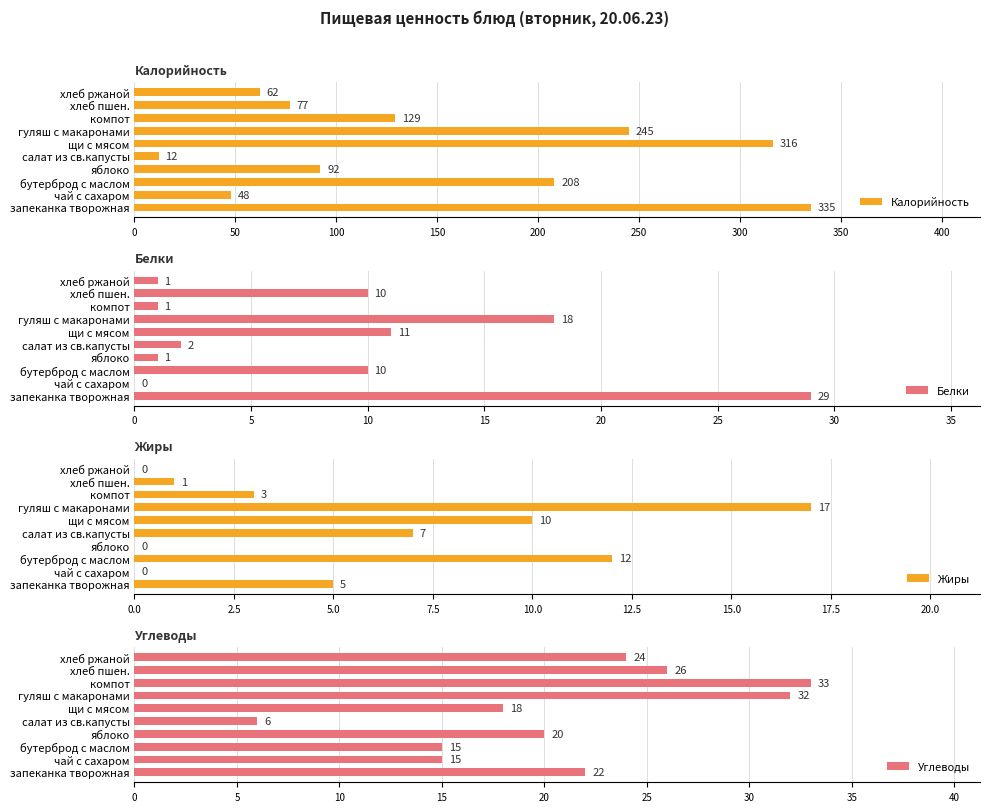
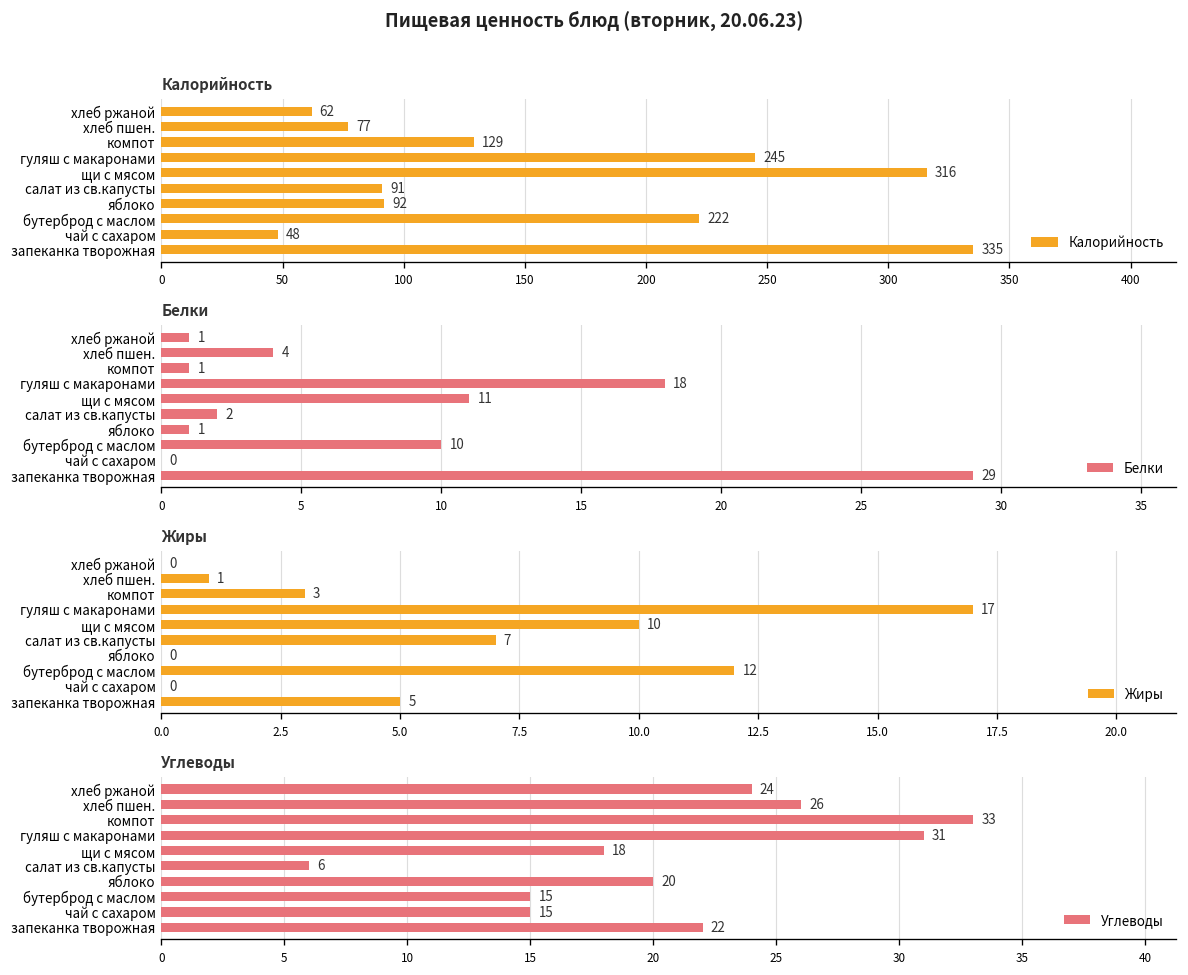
Калорийность, салат из св.капусты: 12 -> 91
Калорийность, бутерброд с маслом: 208 -> 222
Белки, хлеб пшен.: 10 -> 4
Углеводы, гуляш с макаронами: 32 -> 31
